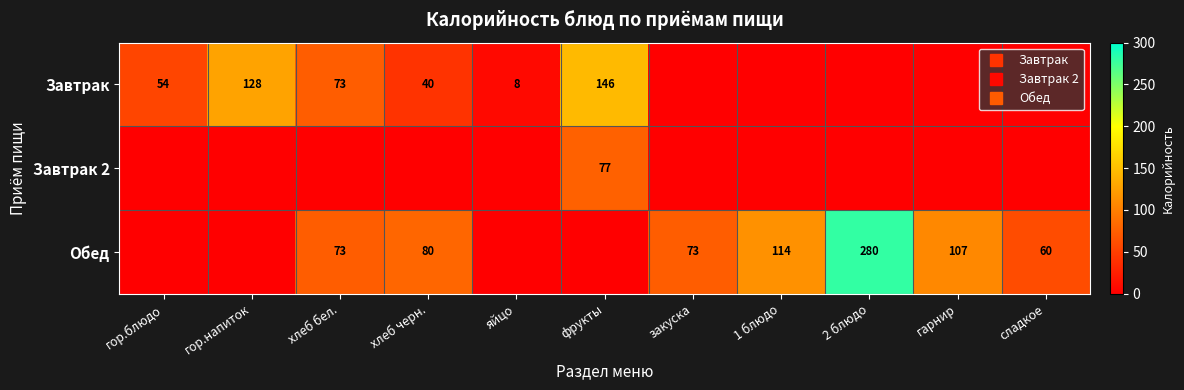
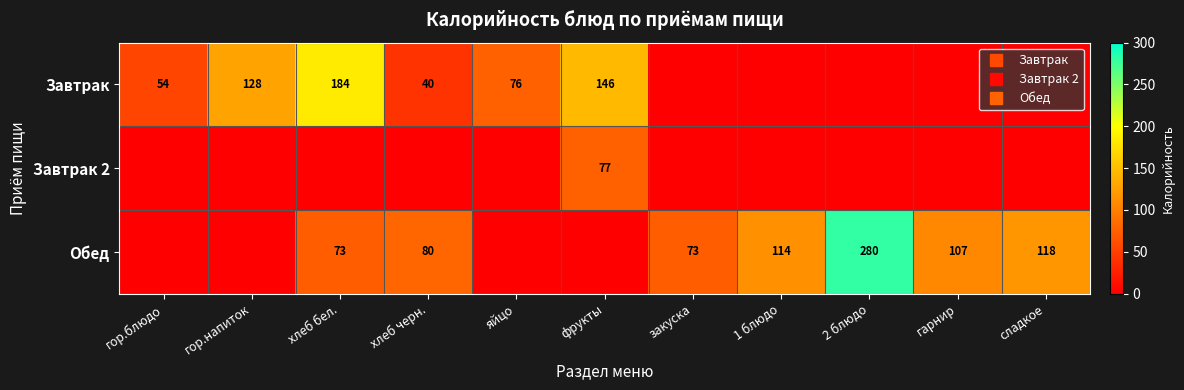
Завтрак, хлеб бел.: 73 -> 184
Завтрак, яйцо: 8 -> 76
Обед, сладкое: 60 -> 118
